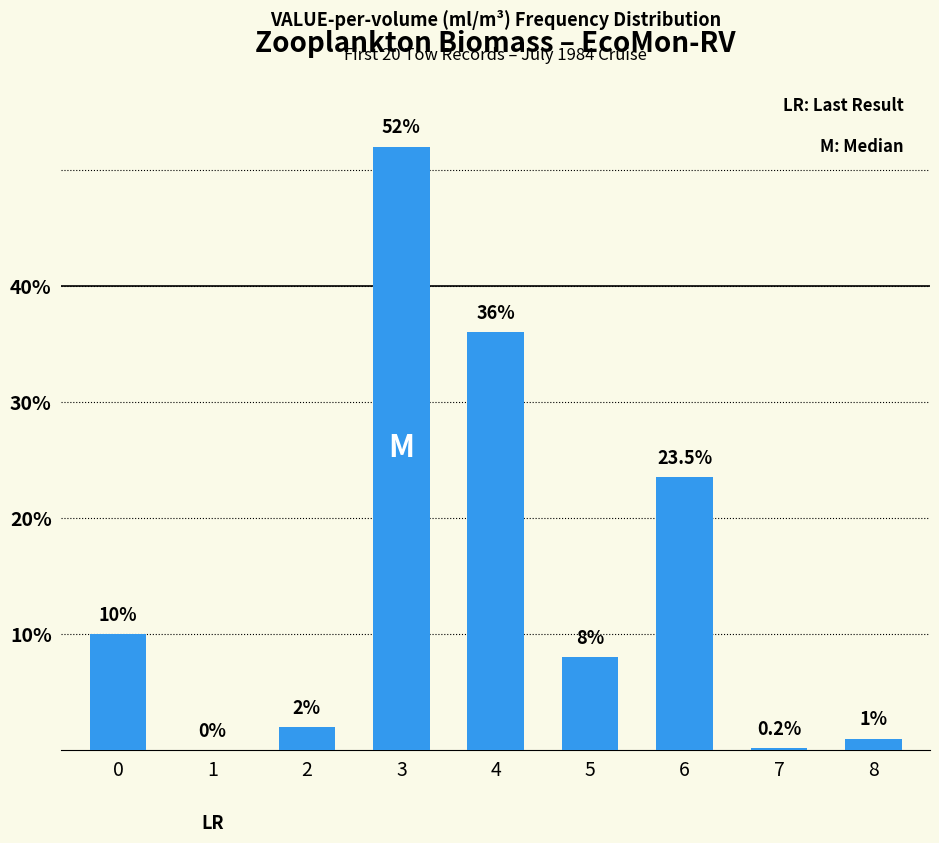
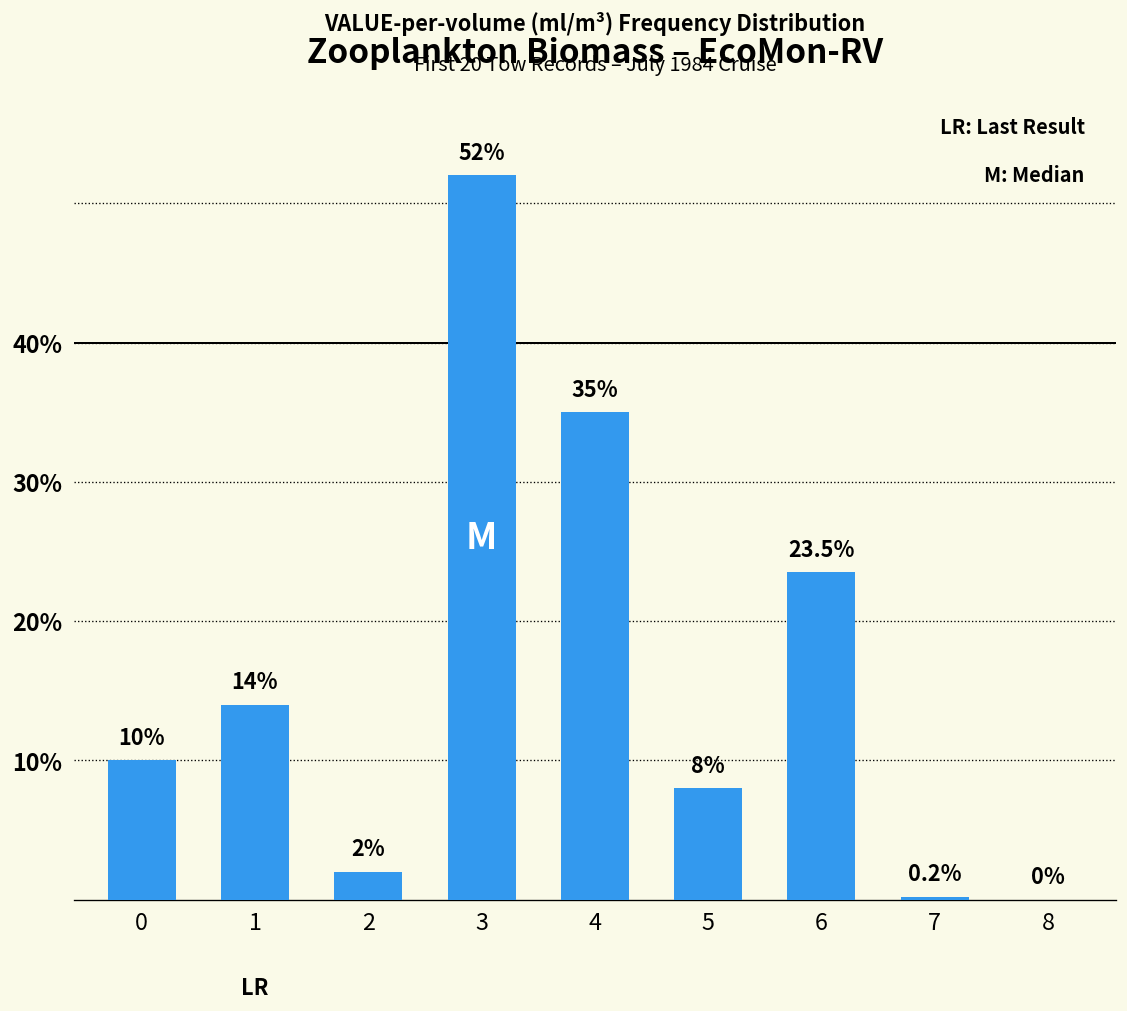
1: 0% -> 14%
4: 36% -> 35%
8: 1% -> 0%
